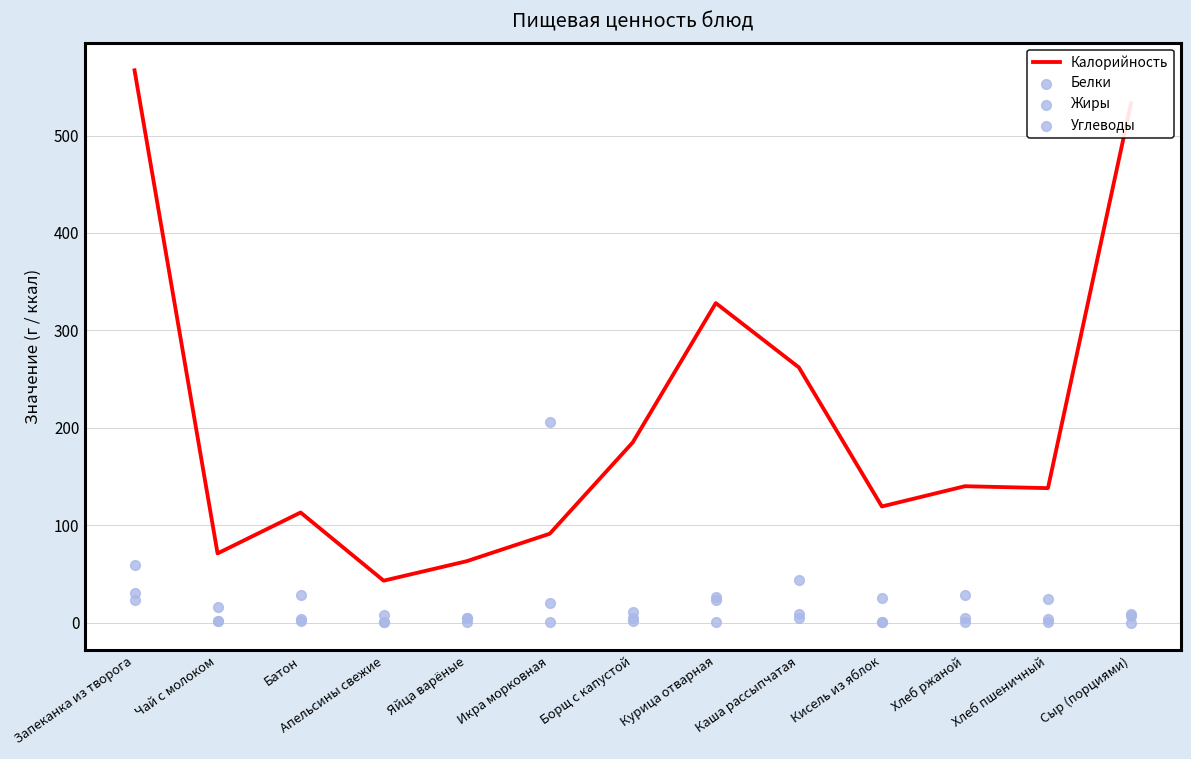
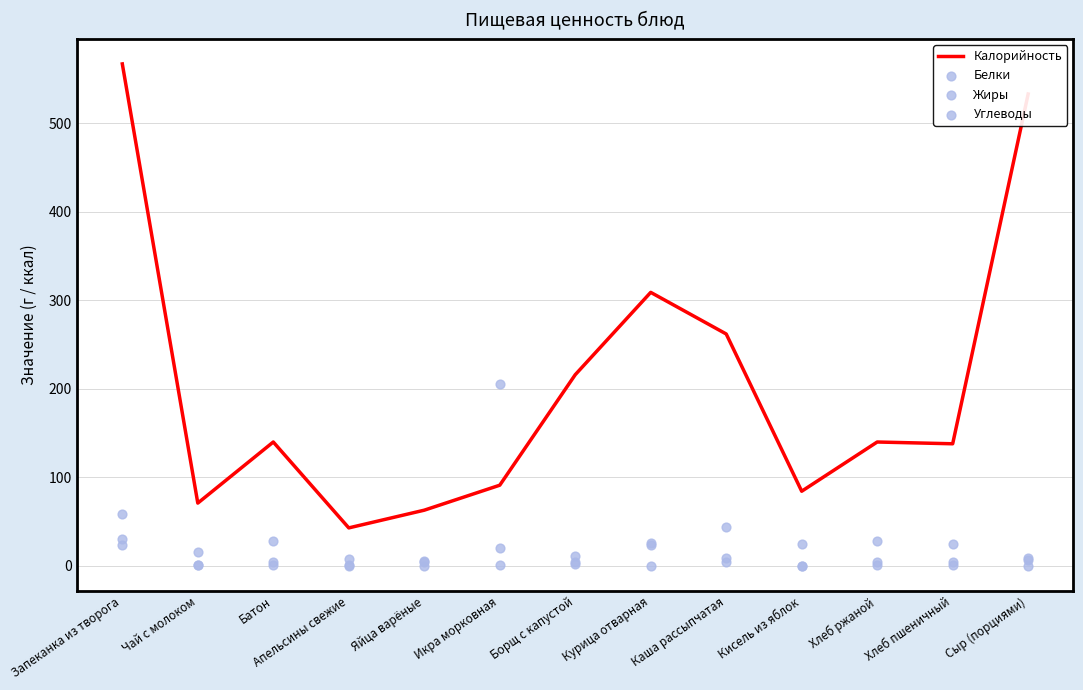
Калорийность, Батон: 110 -> 140
Калорийность, Борщ с капустой: 190 -> 220
Калорийность, Курица отварная: 330 -> 310
Калорийность, Кисель из яблок: 120 -> 80
